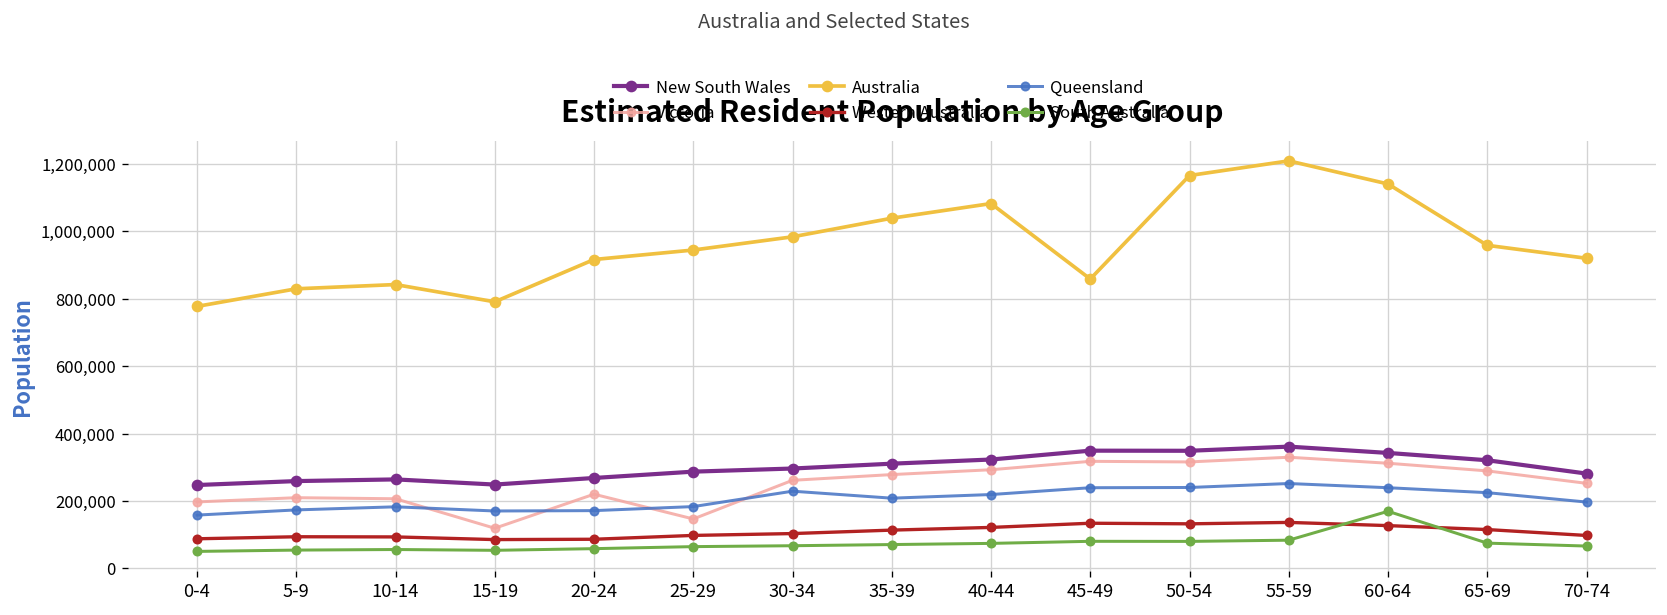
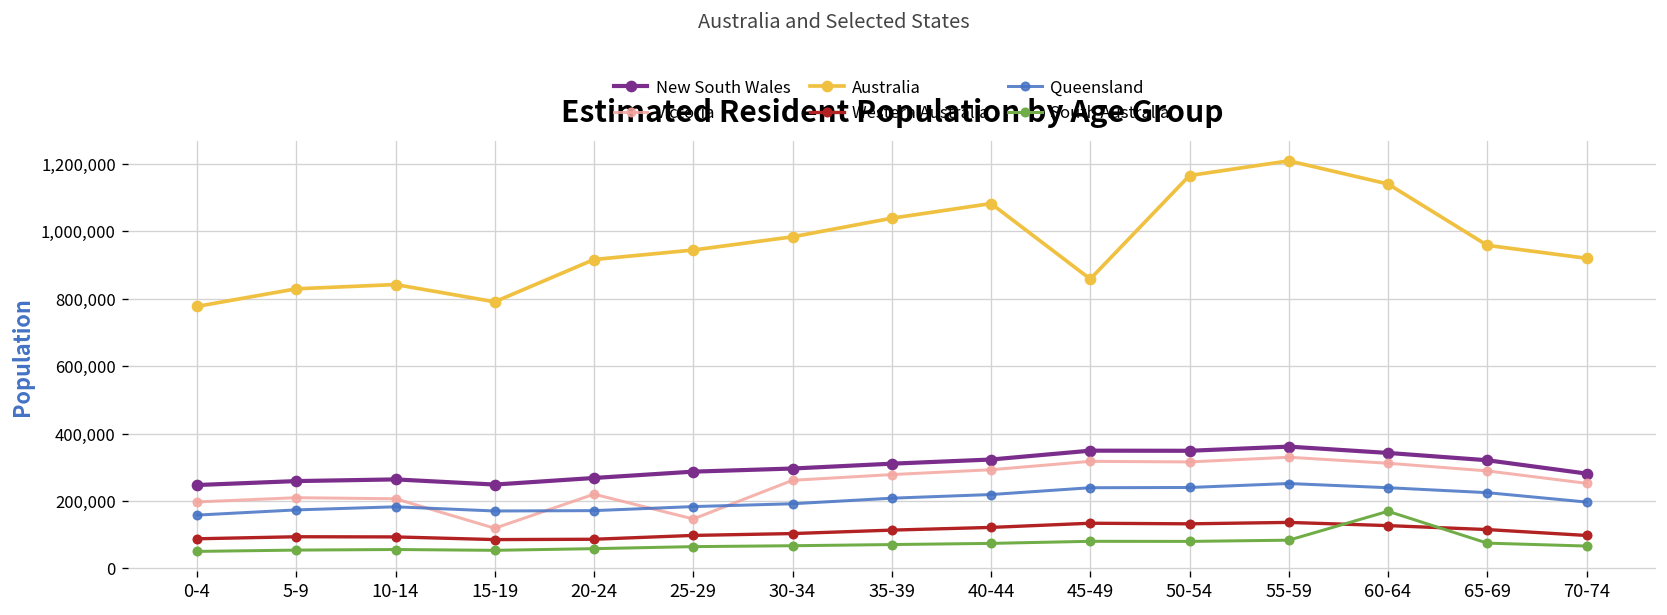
Queensland, 30-34: 230,000 -> 190,000
